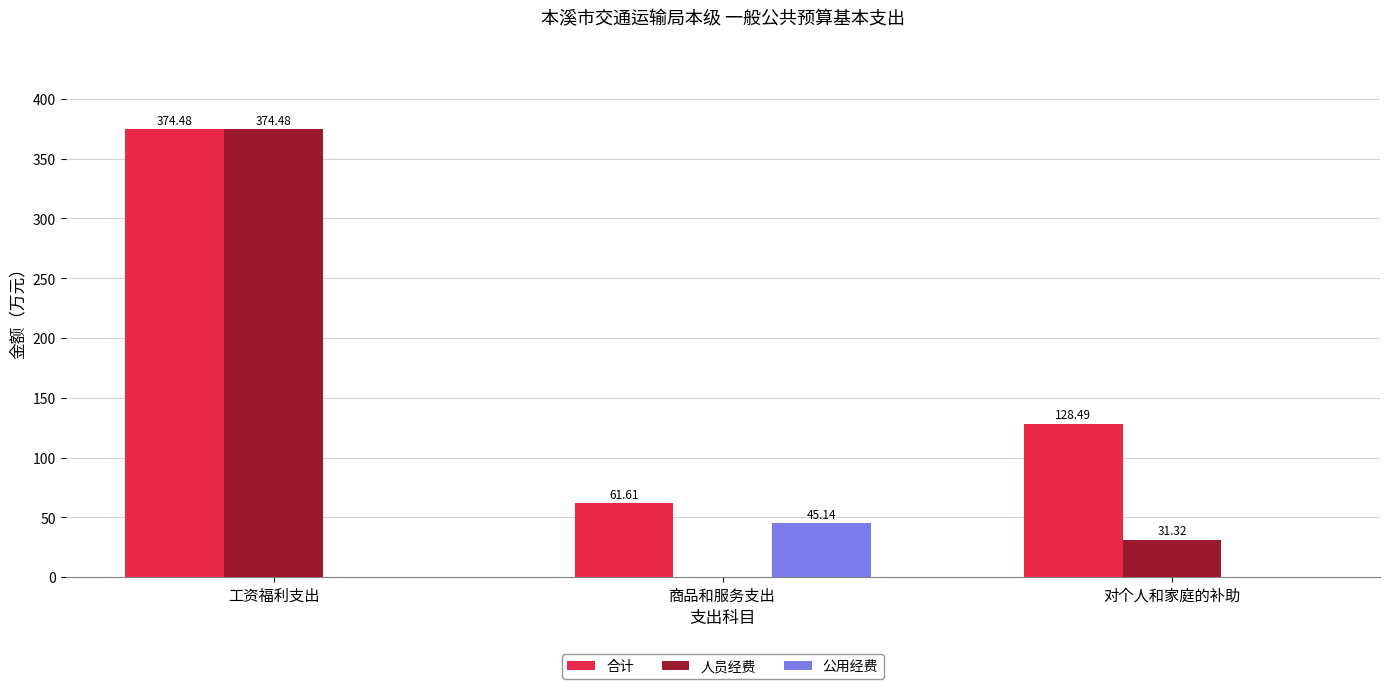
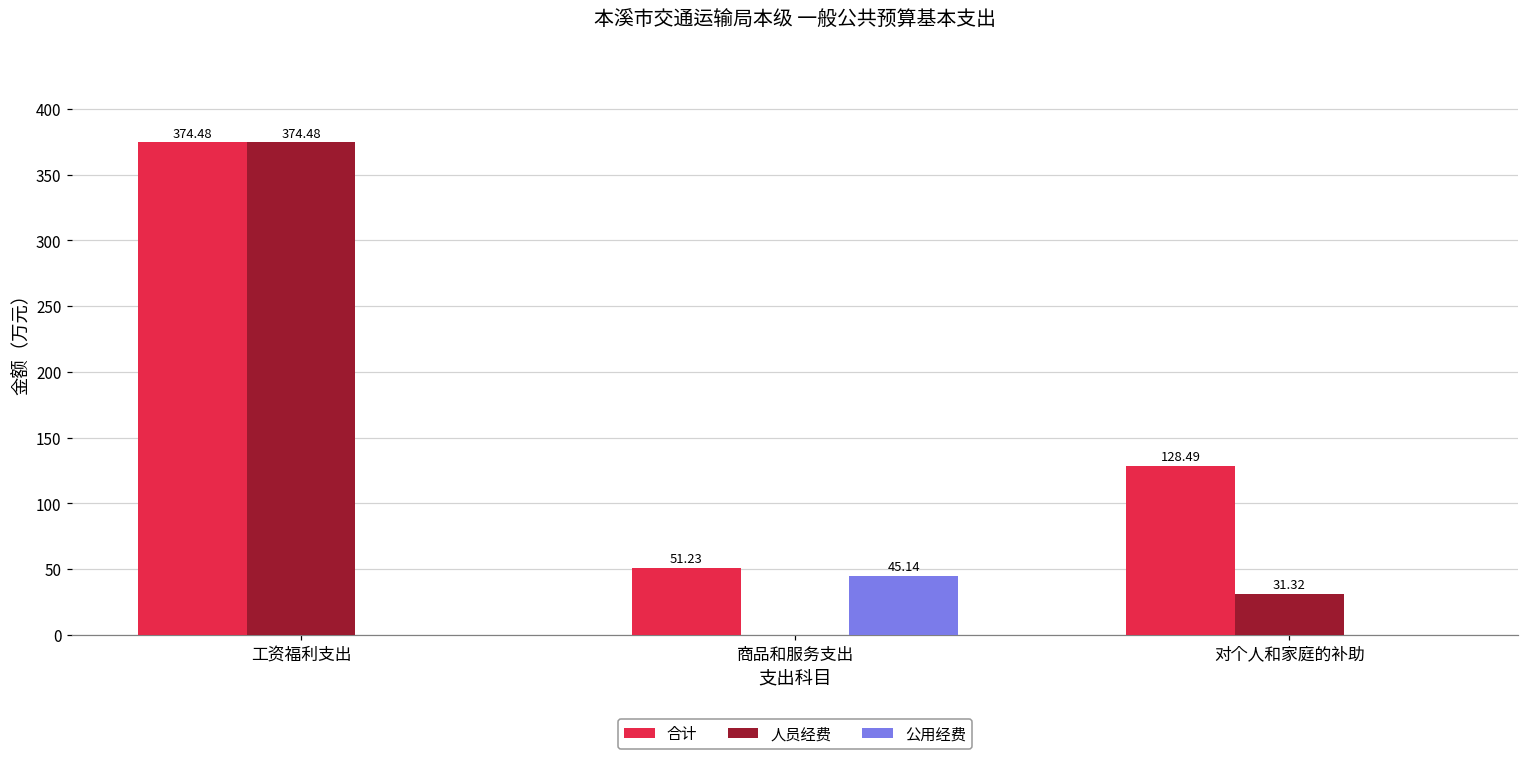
合计, 商品和服务支出: 61.61 -> 51.23
